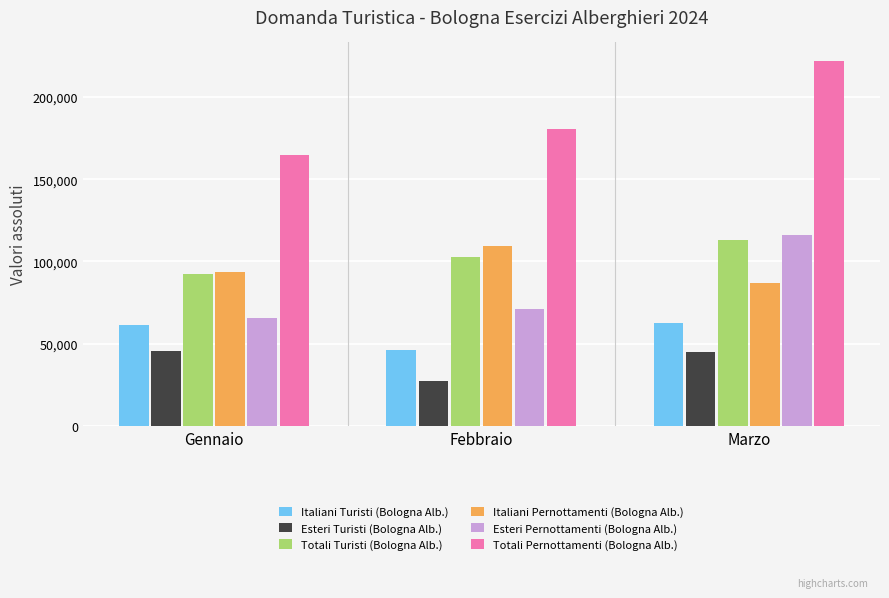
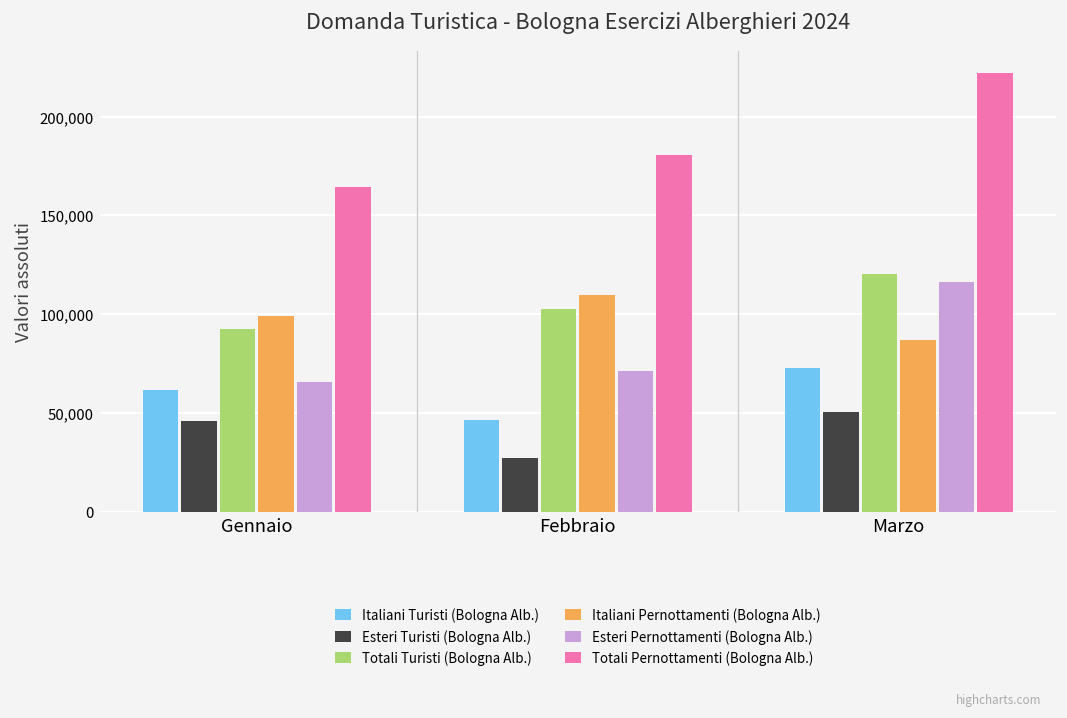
Italiani Pernottamenti (Bologna Alb.), Gennaio: 94,000 -> 99,000
Italiani Turisti (Bologna Alb.), Marzo: 62,000 -> 73,000
Esteri Turisti (Bologna Alb.), Marzo: 45,000 -> 50,000
Totali Turisti (Bologna Alb.), Marzo: 113,000 -> 120,000
